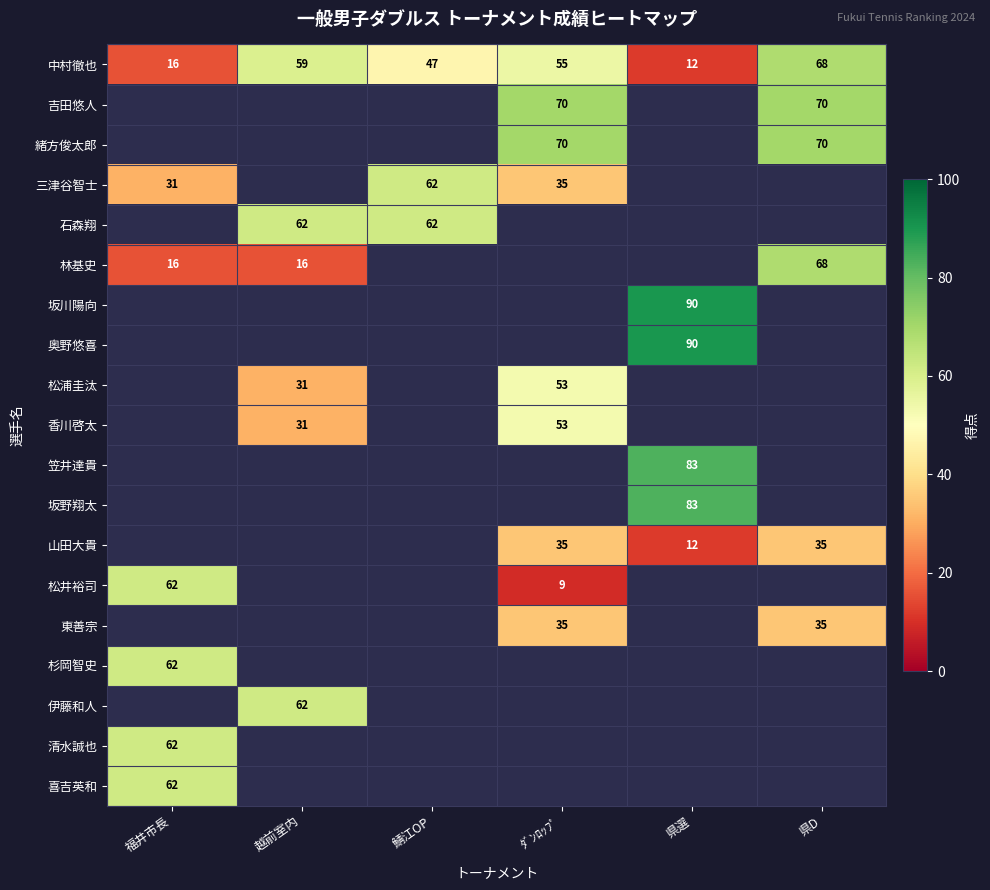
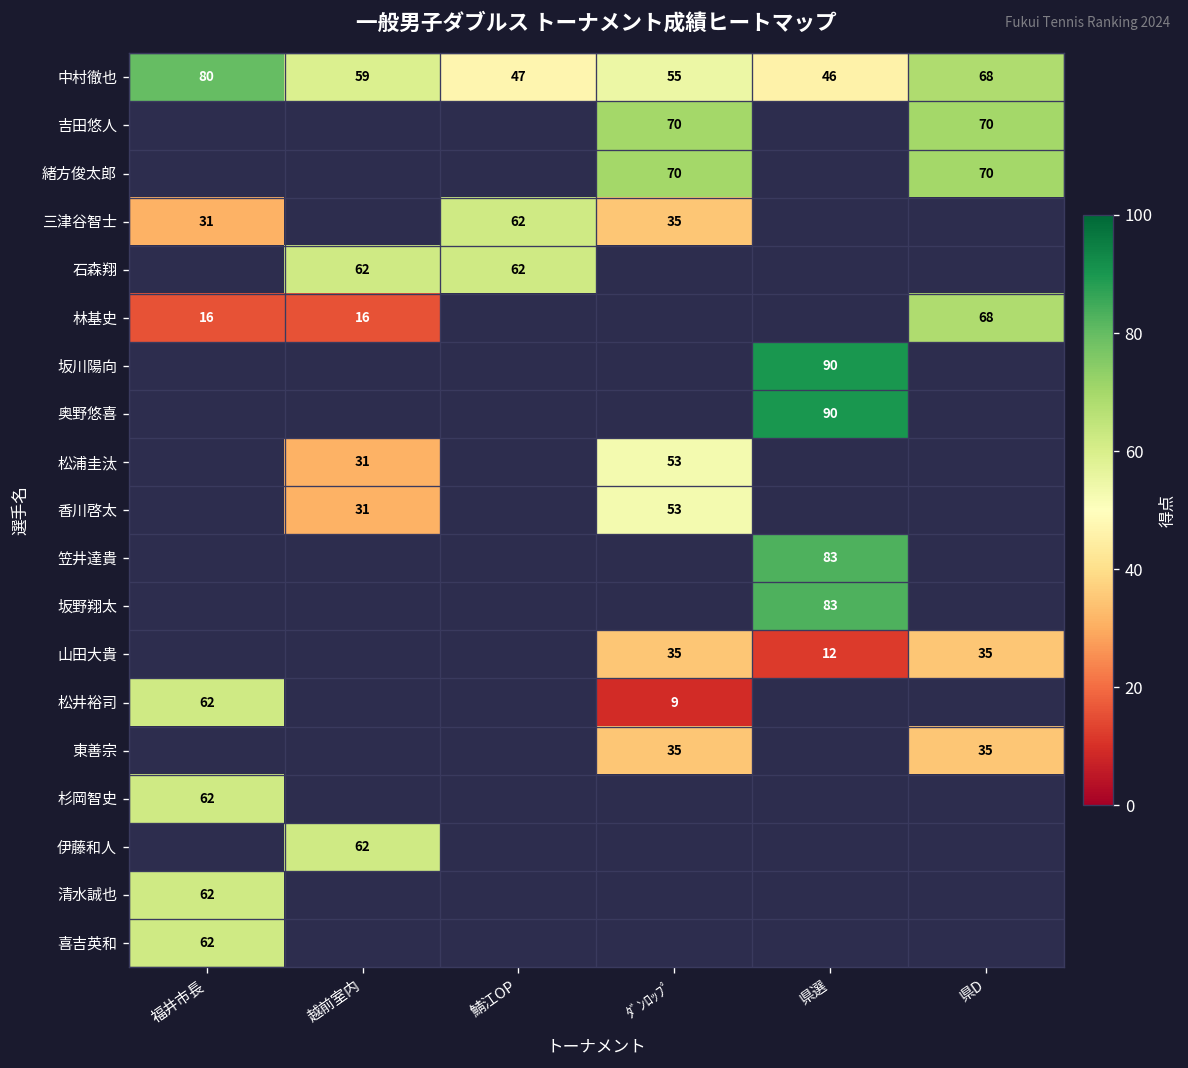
中村徹也, 福井市長: 16 -> 80
中村徹也, 県選: 12 -> 46
